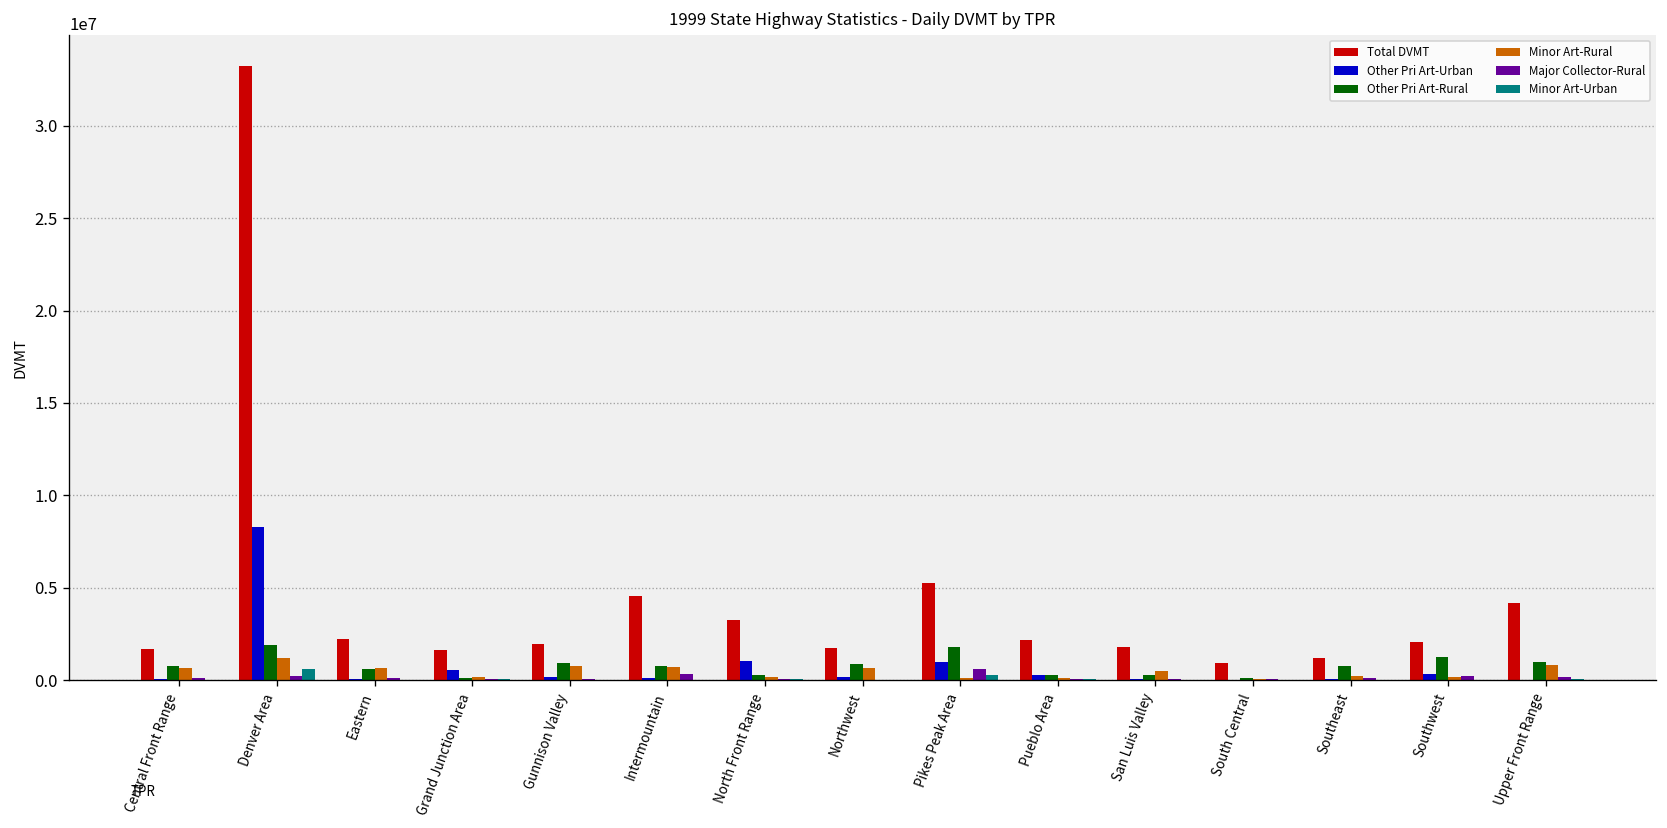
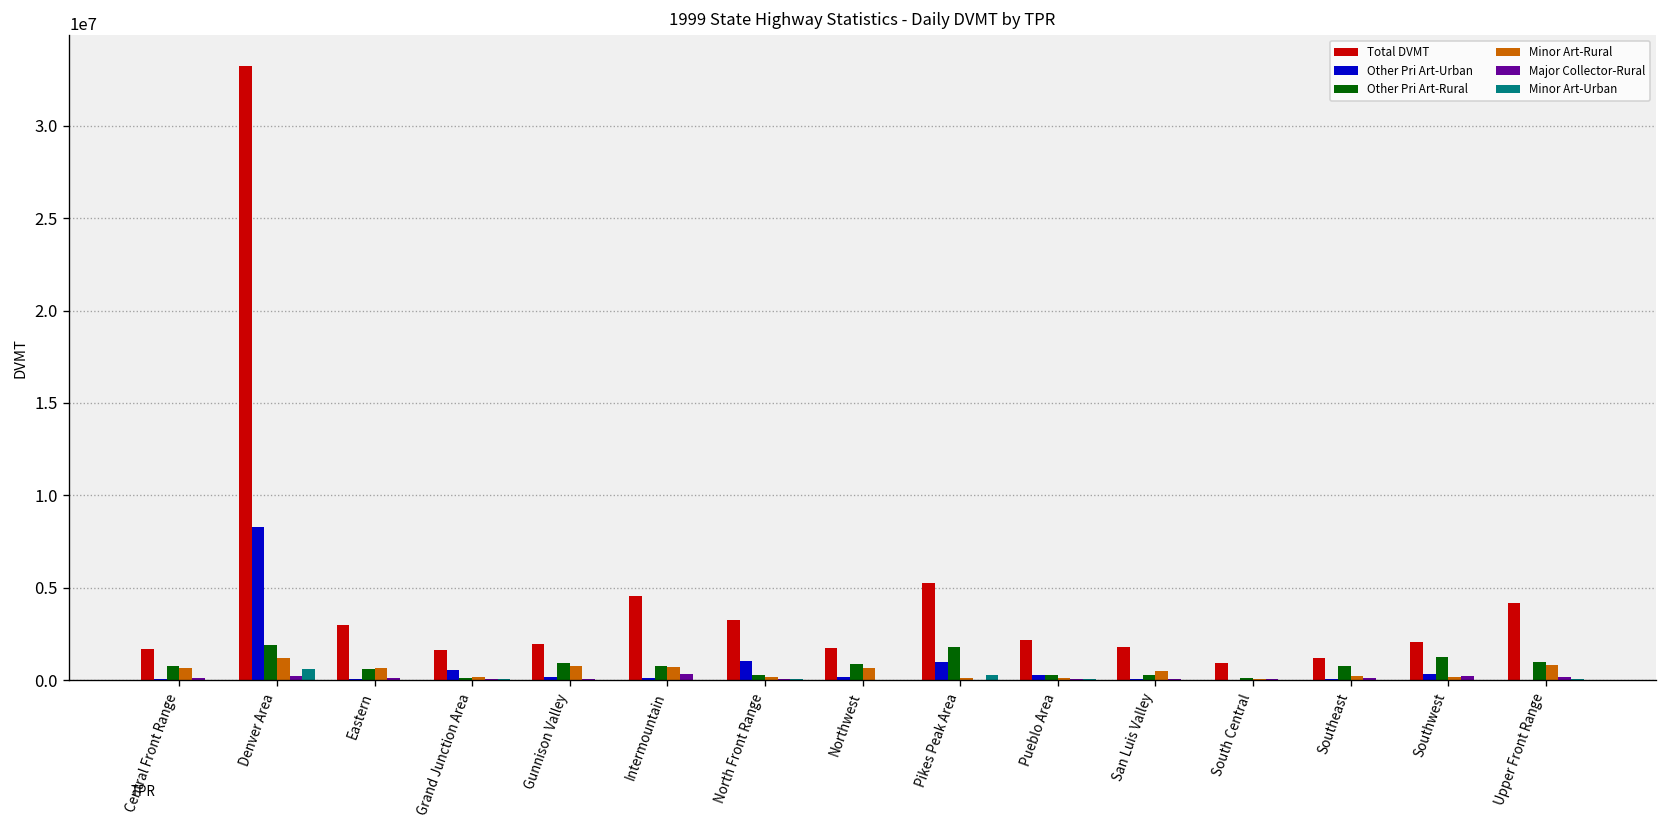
Total DVMT, Eastern: 2200000 -> 3000000
Major Collector-Rural, Pikes Peak Area: 600000 -> 0
